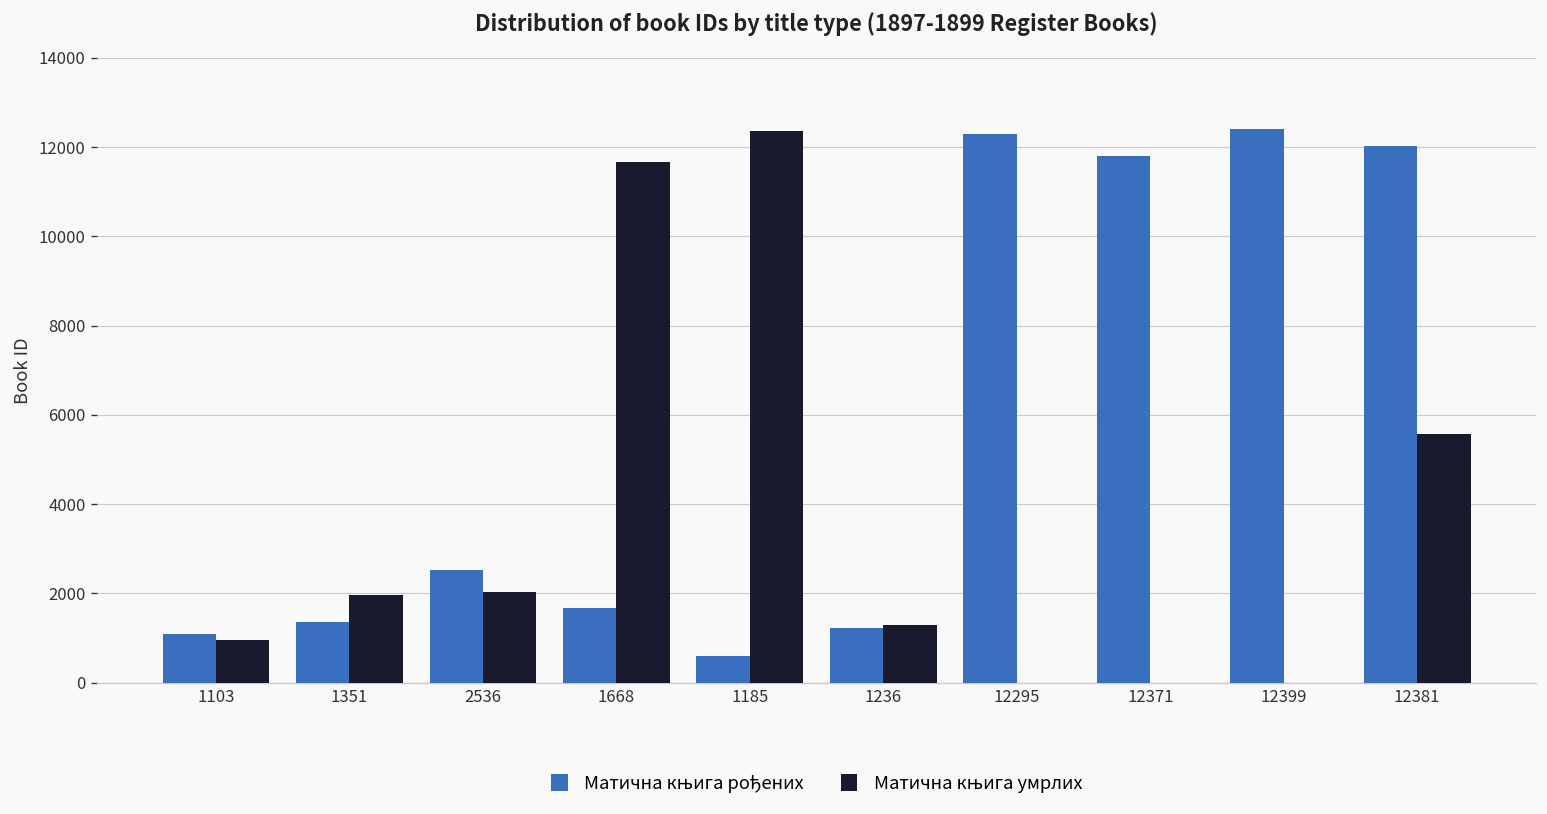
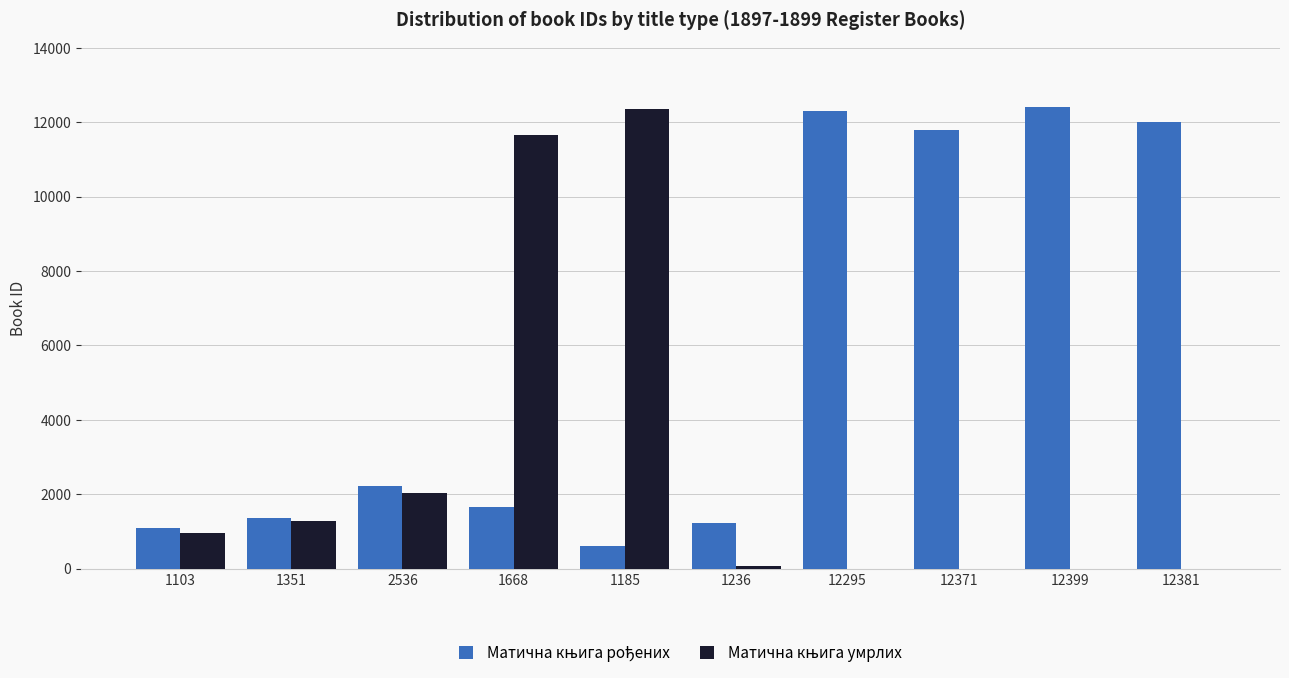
Матична књига умрлих, 1351: 2000 -> 1300
Матична књига рођених, 2536: 2500 -> 2200
Матична књига умрлих, 1236: 1300 -> 100
Матична књига умрлих, 12381: 5600 -> 0
